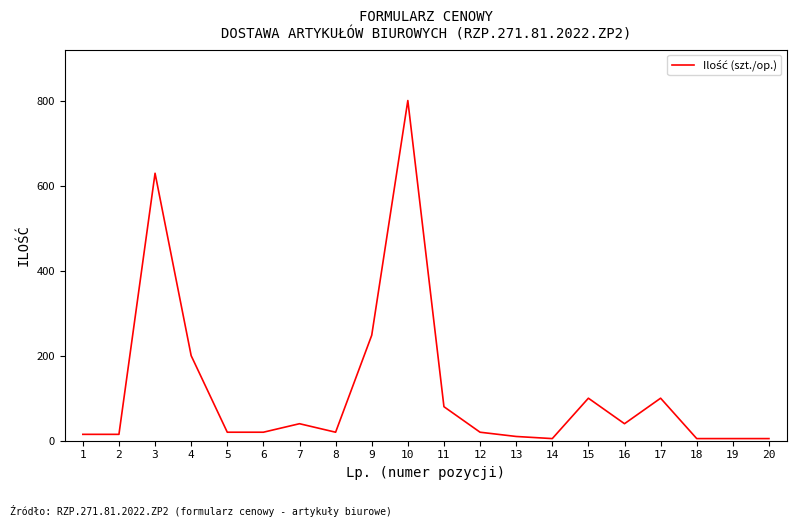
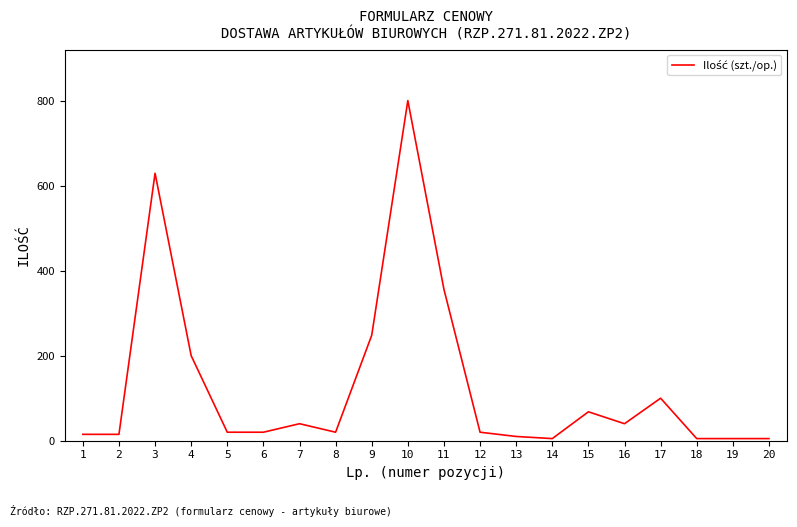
11: 80 -> 360
15: 100 -> 70
